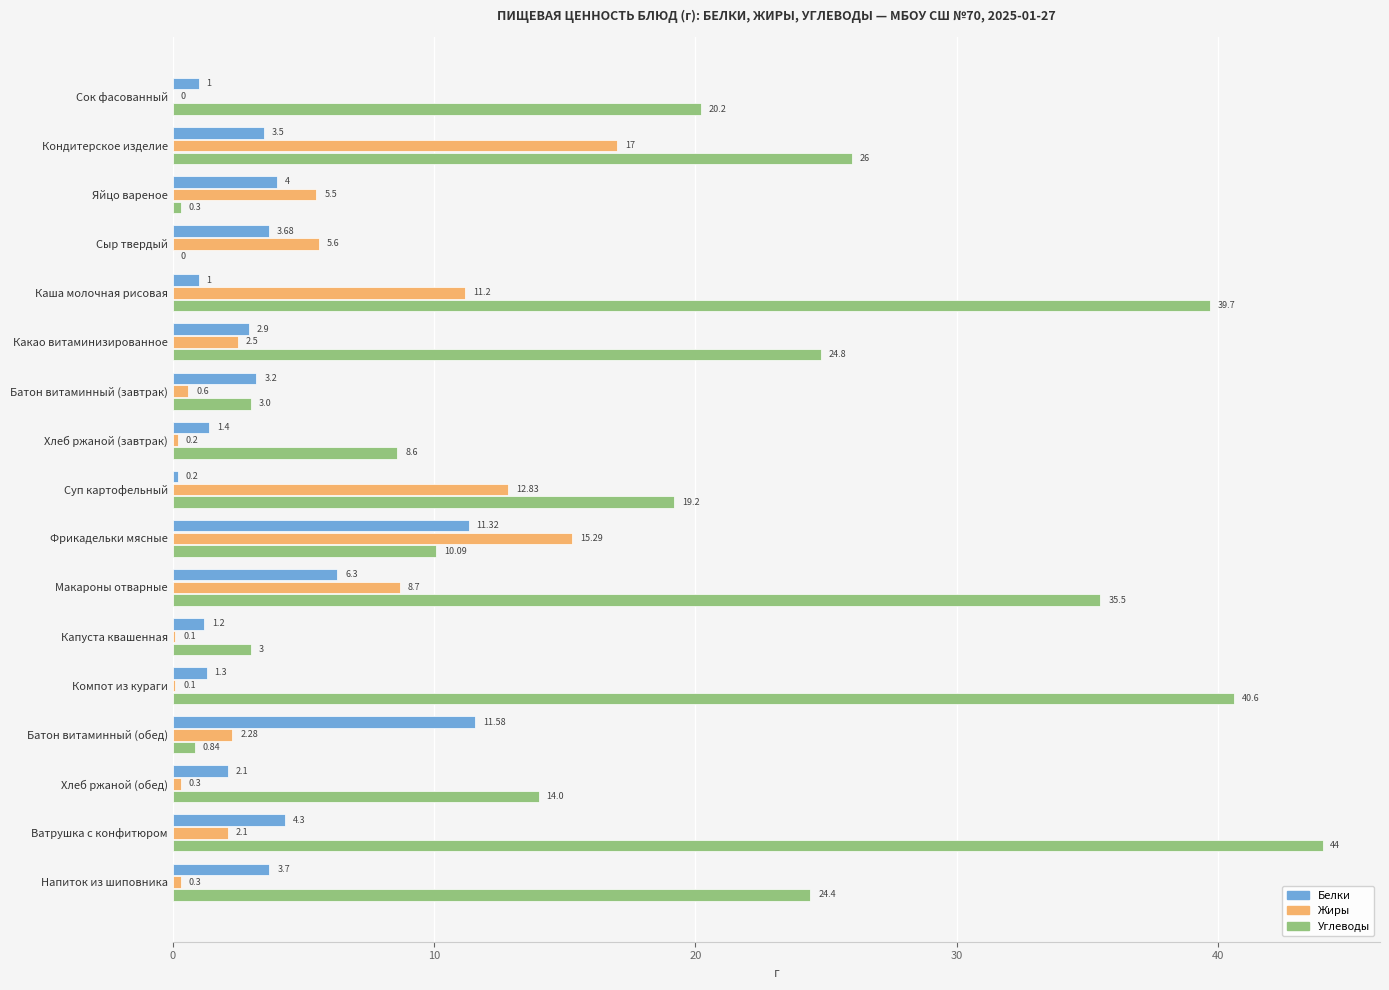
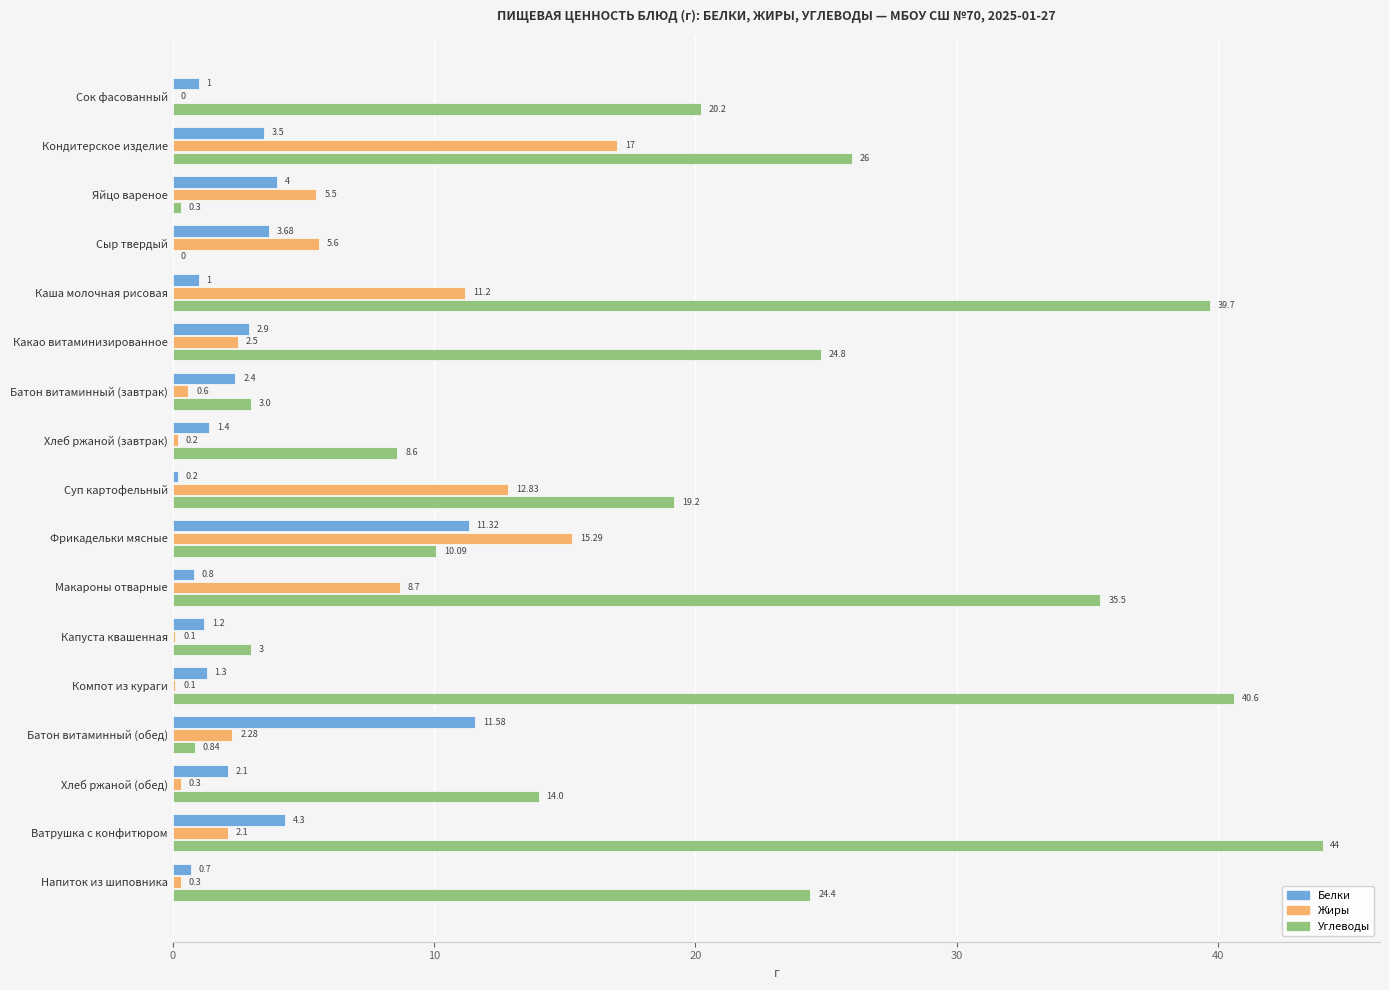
Белки, Батон витаминный (завтрак): 3.2 -> 2.4
Белки, Макароны отварные: 6.3 -> 0.8
Белки, Напиток из шиповника: 3.7 -> 0.7
